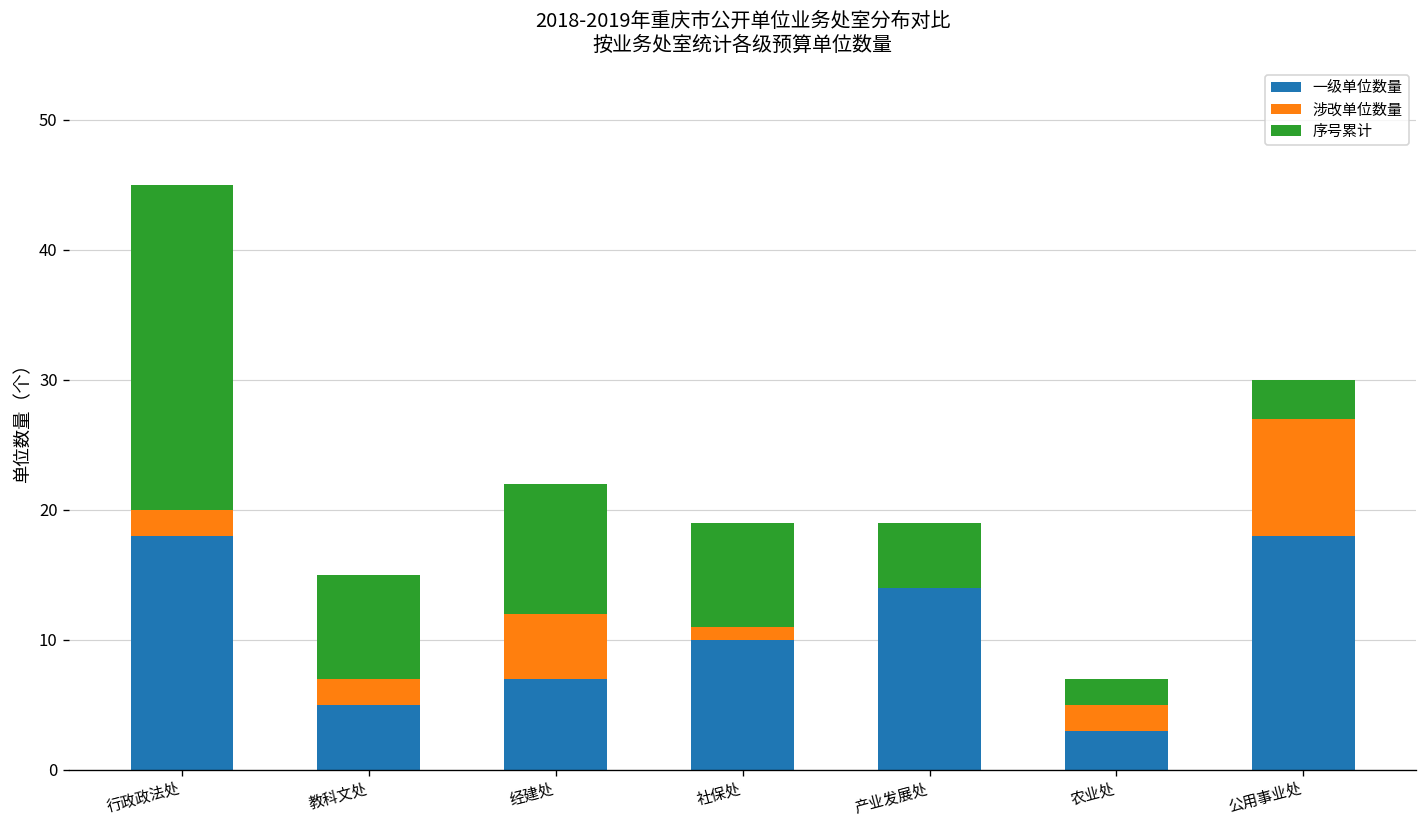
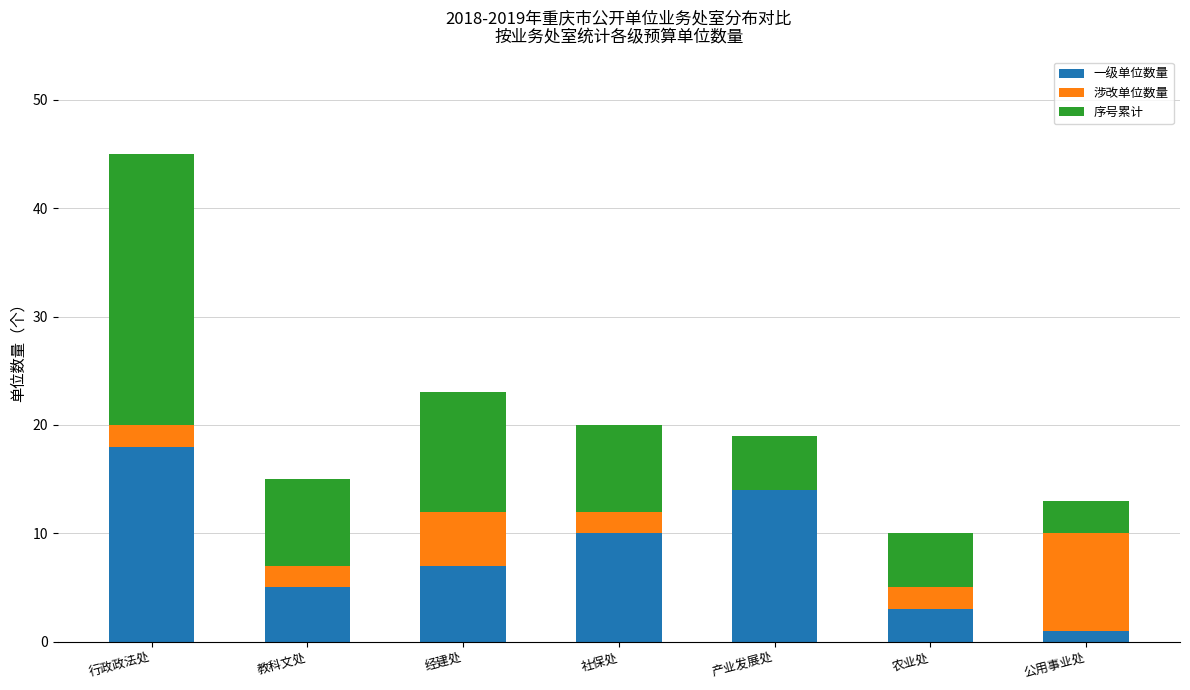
序号累计, 经建处: 10 -> 11
涉改单位数量, 社保处: 1 -> 2
序号累计, 农业处: 2 -> 5
一级单位数量, 公用事业处: 18 -> 1
